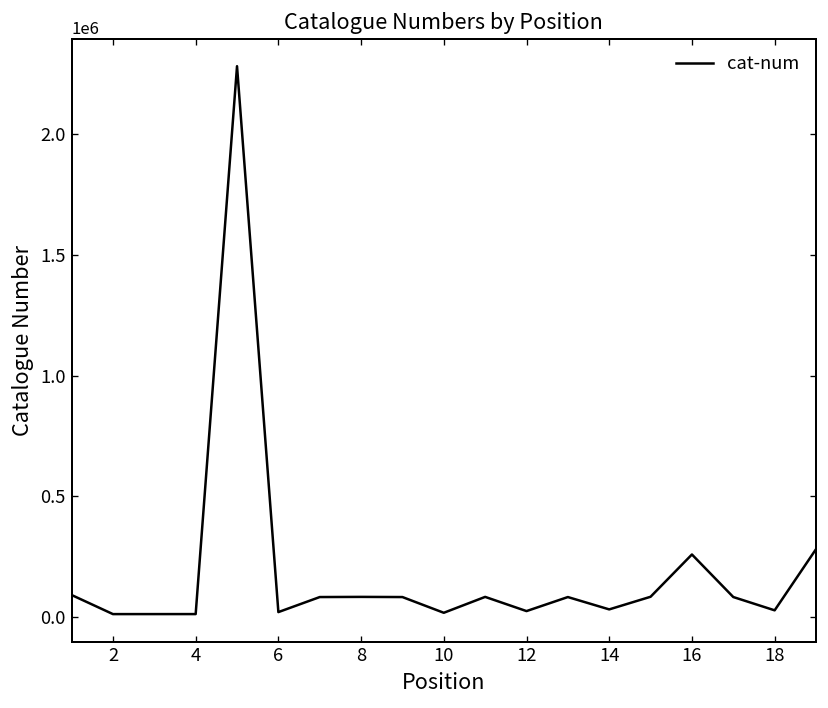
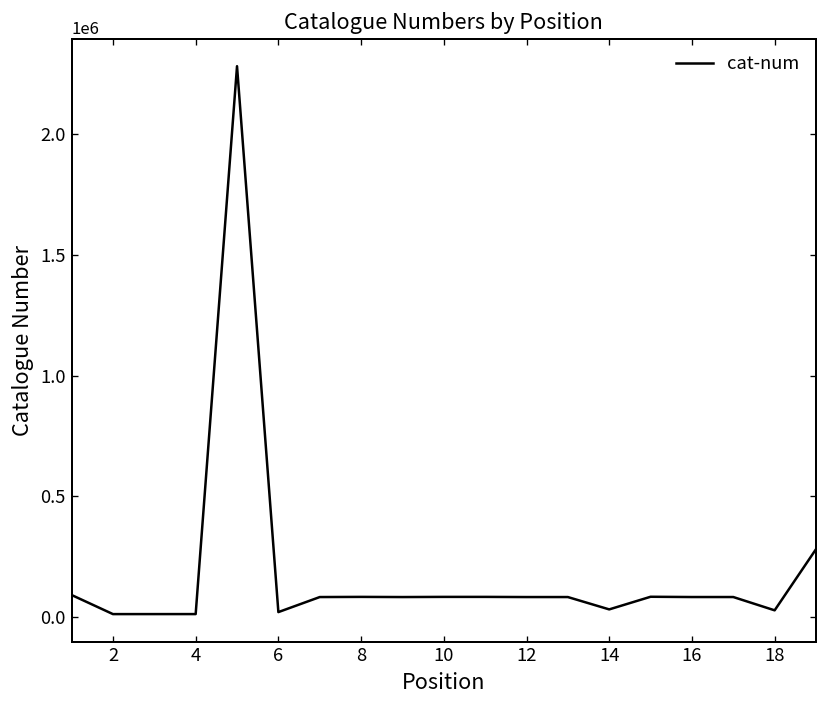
10: 20000 -> 80000
12: 20000 -> 80000
16: 260000 -> 80000
